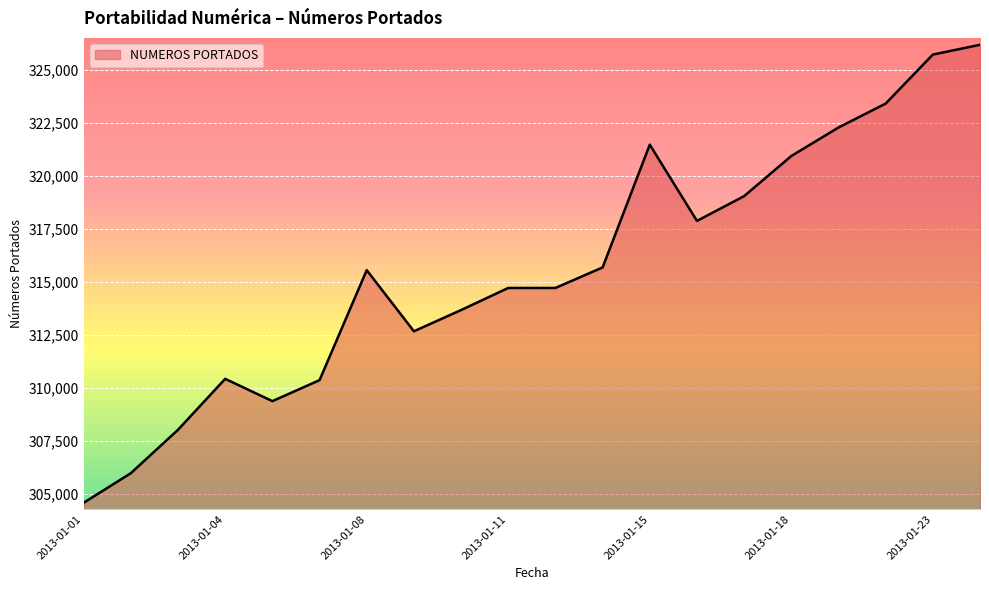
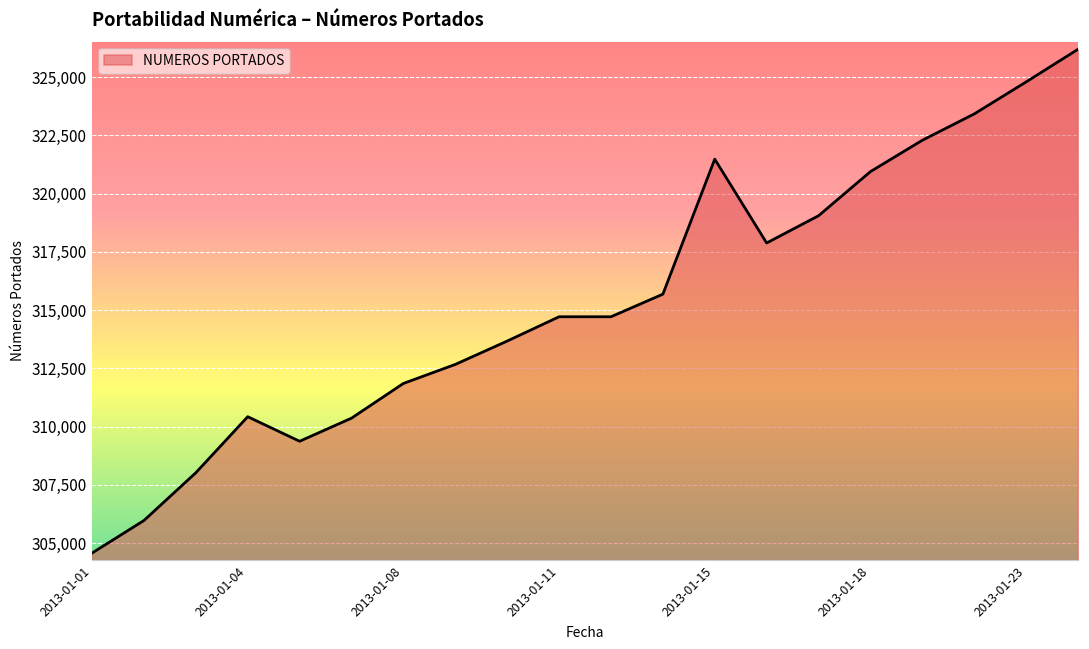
2013-01-08: 315,600 -> 311,900
2013-01-23: 325,700 -> 324,800
